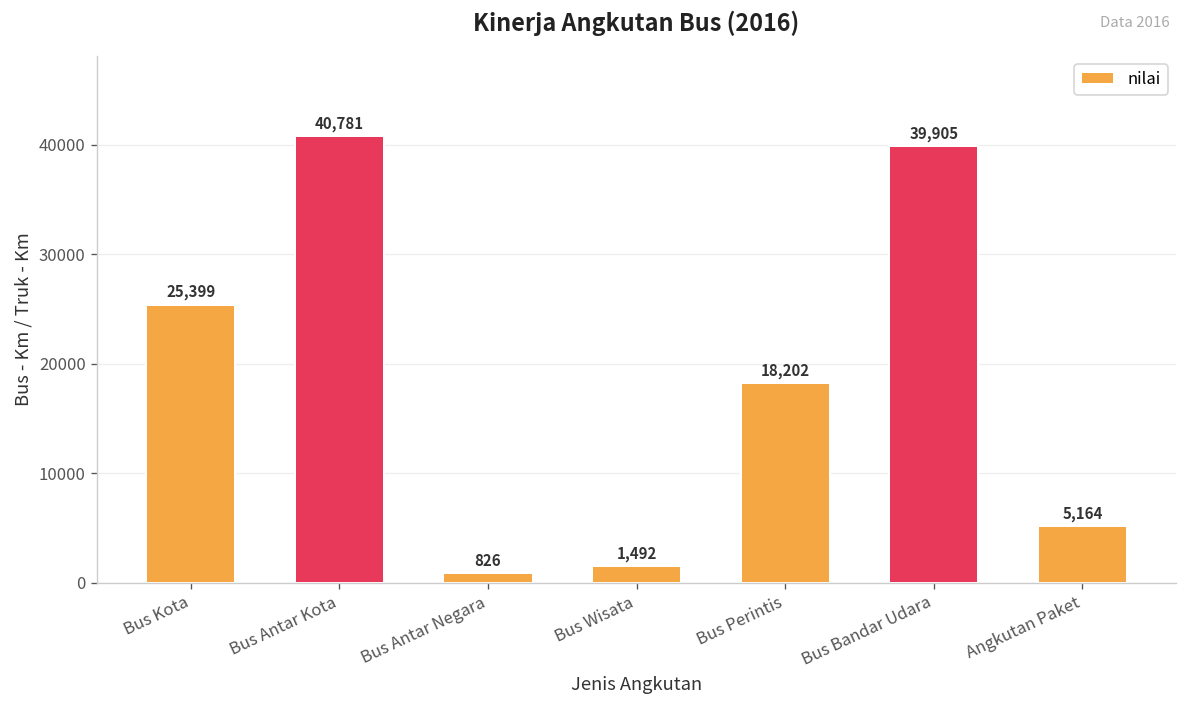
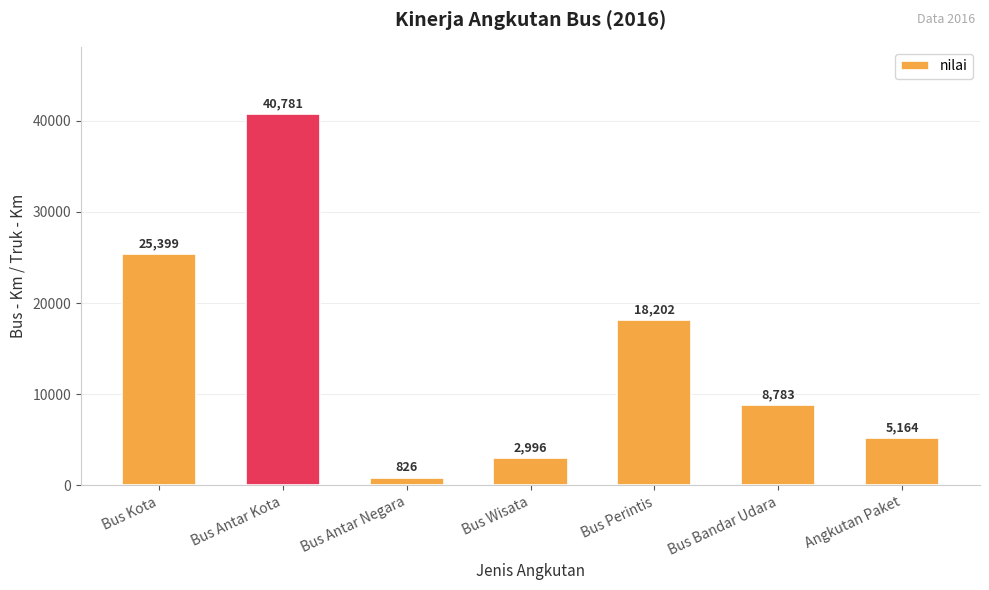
Bus Wisata: 1,492 -> 2,996
Bus Bandar Udara: 39,905 -> 8,783
